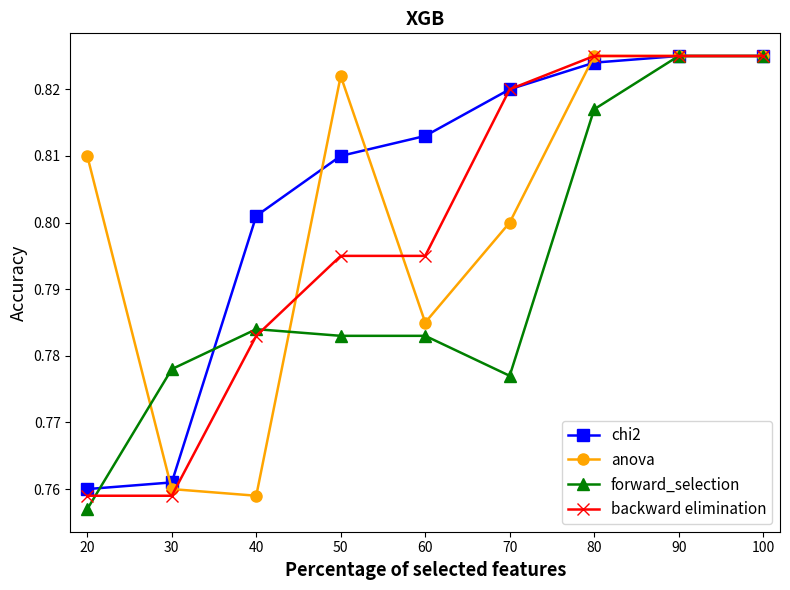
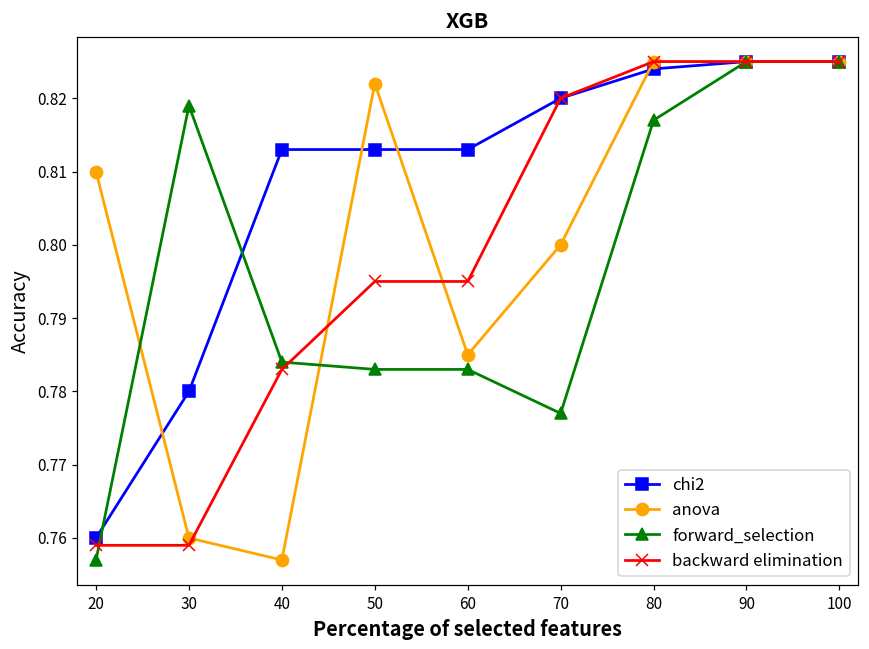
chi2, 30: 0.761 -> 0.780
forward_selection, 30: 0.778 -> 0.819
chi2, 40: 0.801 -> 0.813
anova, 40: 0.759 -> 0.757
chi2, 50: 0.810 -> 0.813
